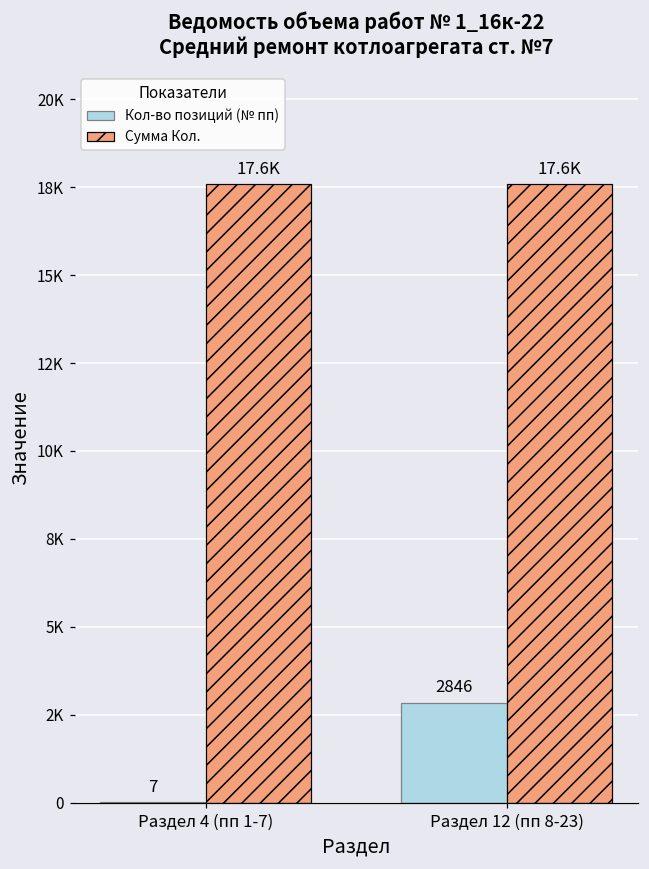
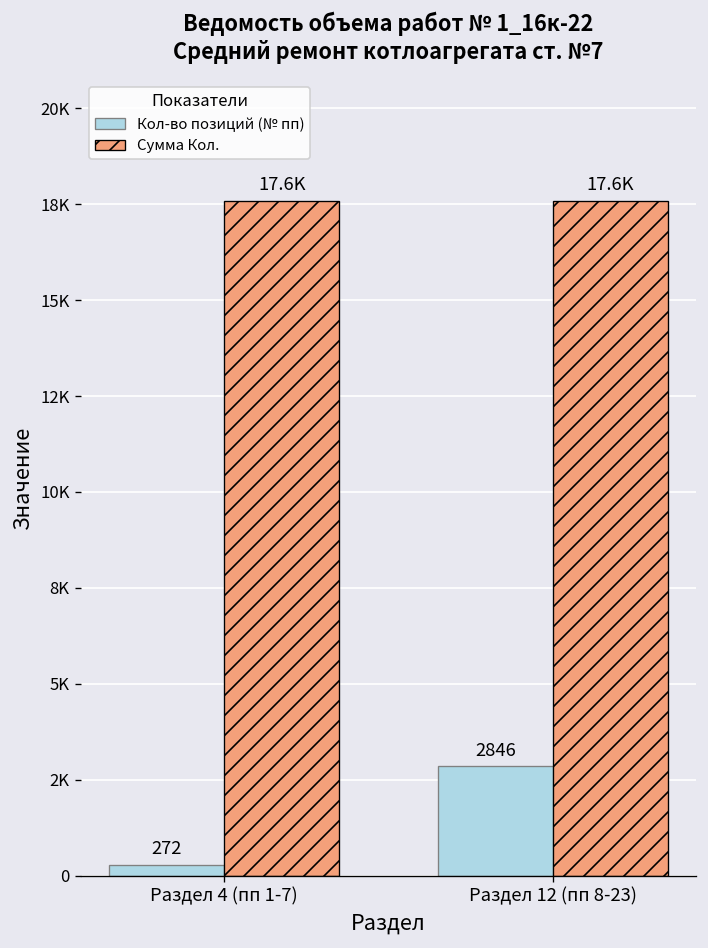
Кол-во позиций (№ пп), Раздел 4 (пп 1-7): 7 -> 272
